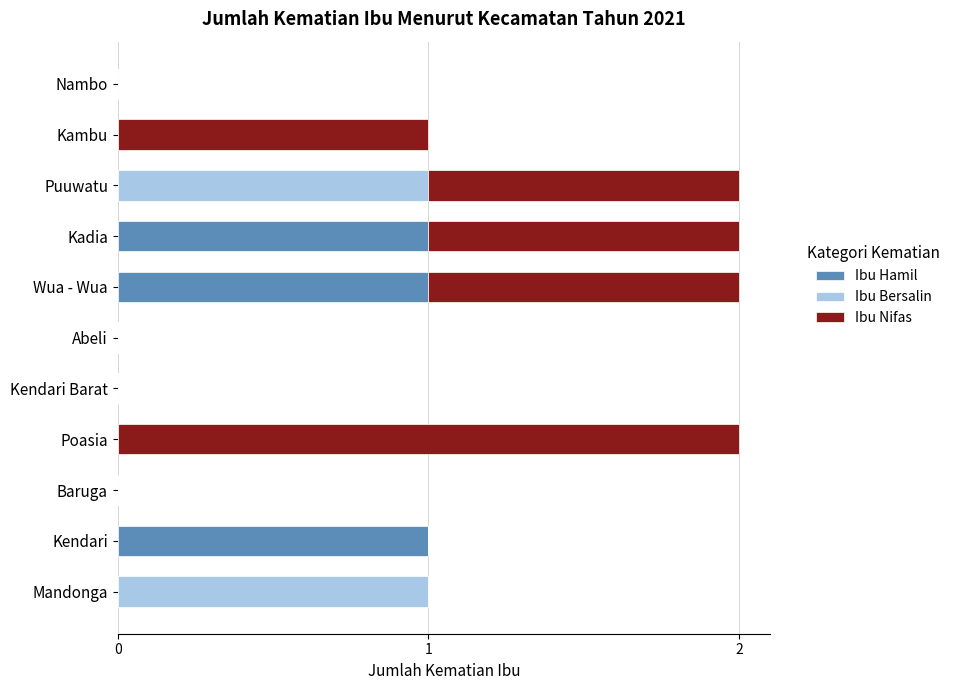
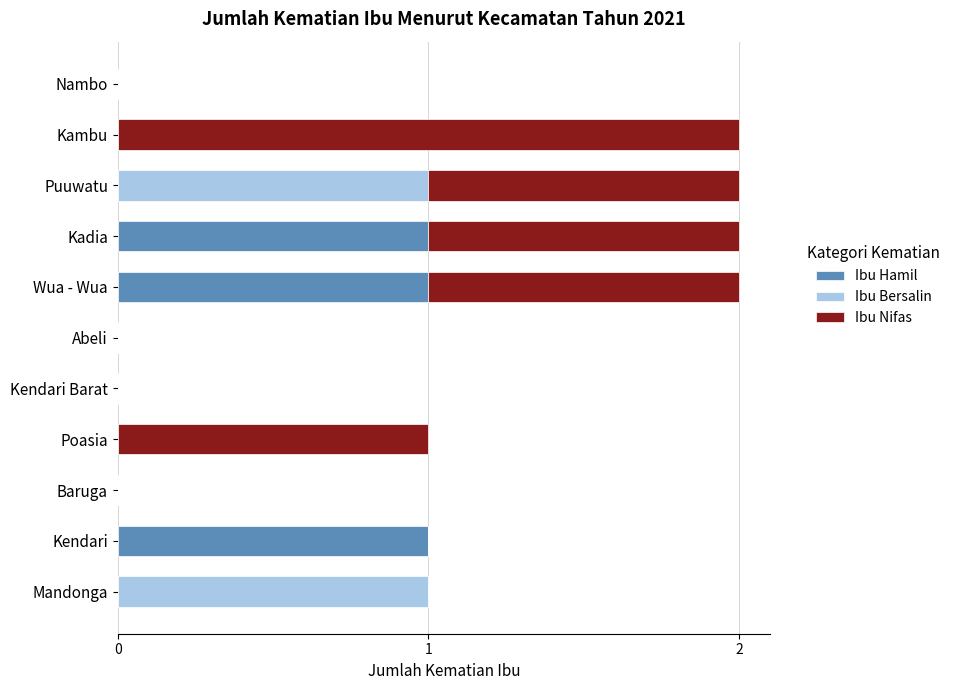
Ibu Nifas, Kambu: 1 -> 2
Ibu Nifas, Poasia: 2 -> 1
